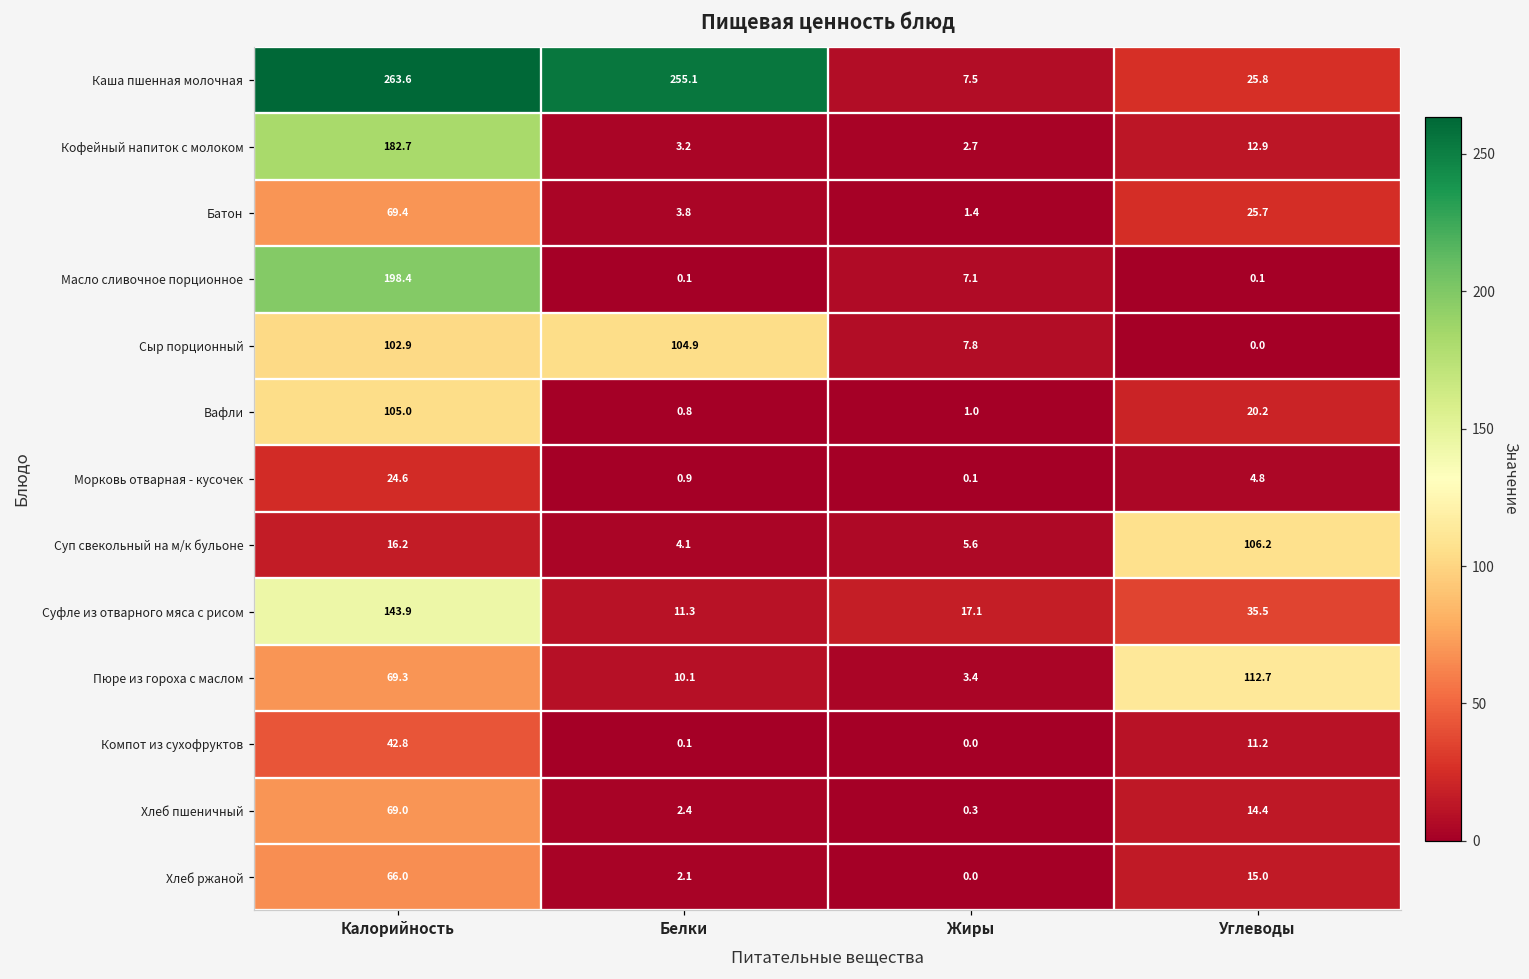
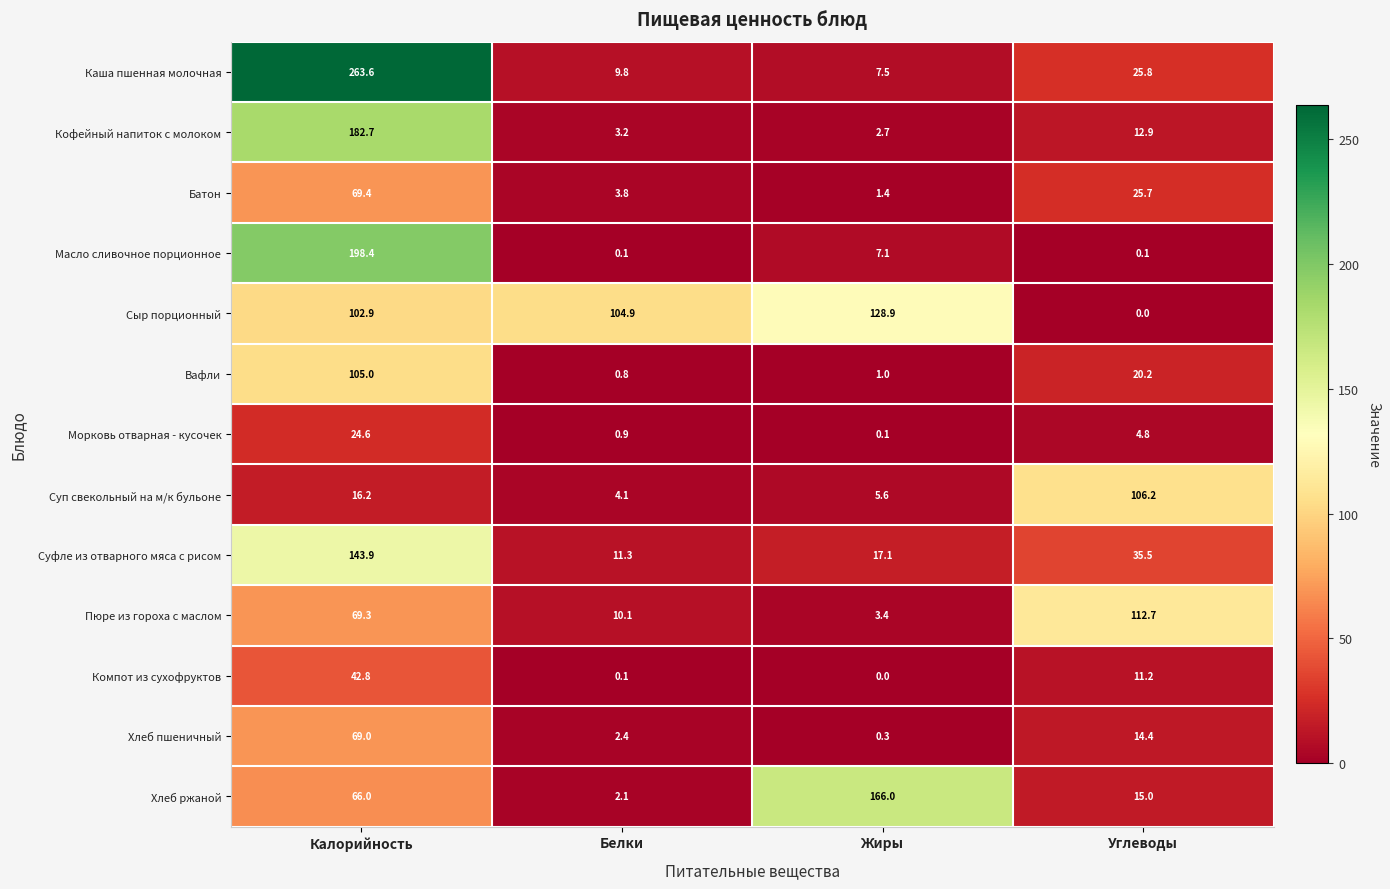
Каша пшенная молочная, Белки: 255.1 -> 9.8
Сыр порционный, Жиры: 7.8 -> 128.9
Хлеб ржаной, Жиры: 0.0 -> 166.0
